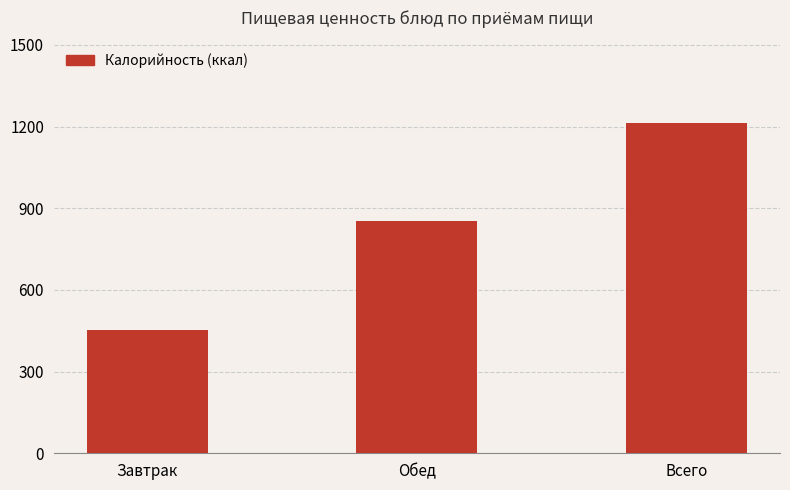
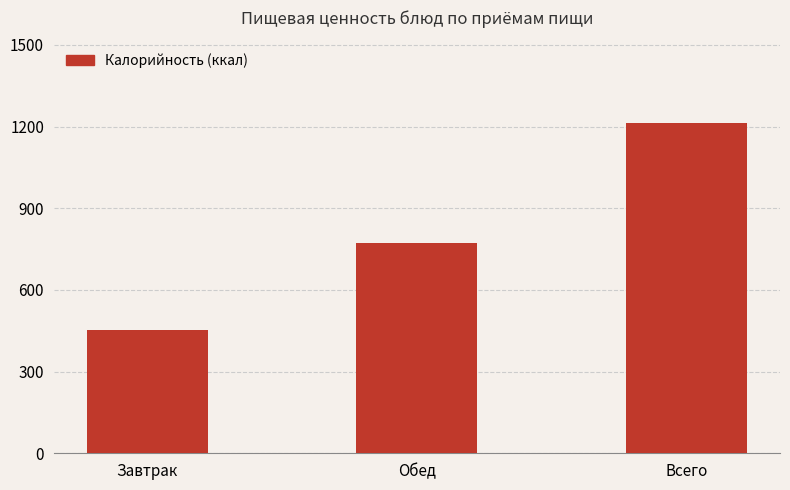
Обед: 860 -> 770
